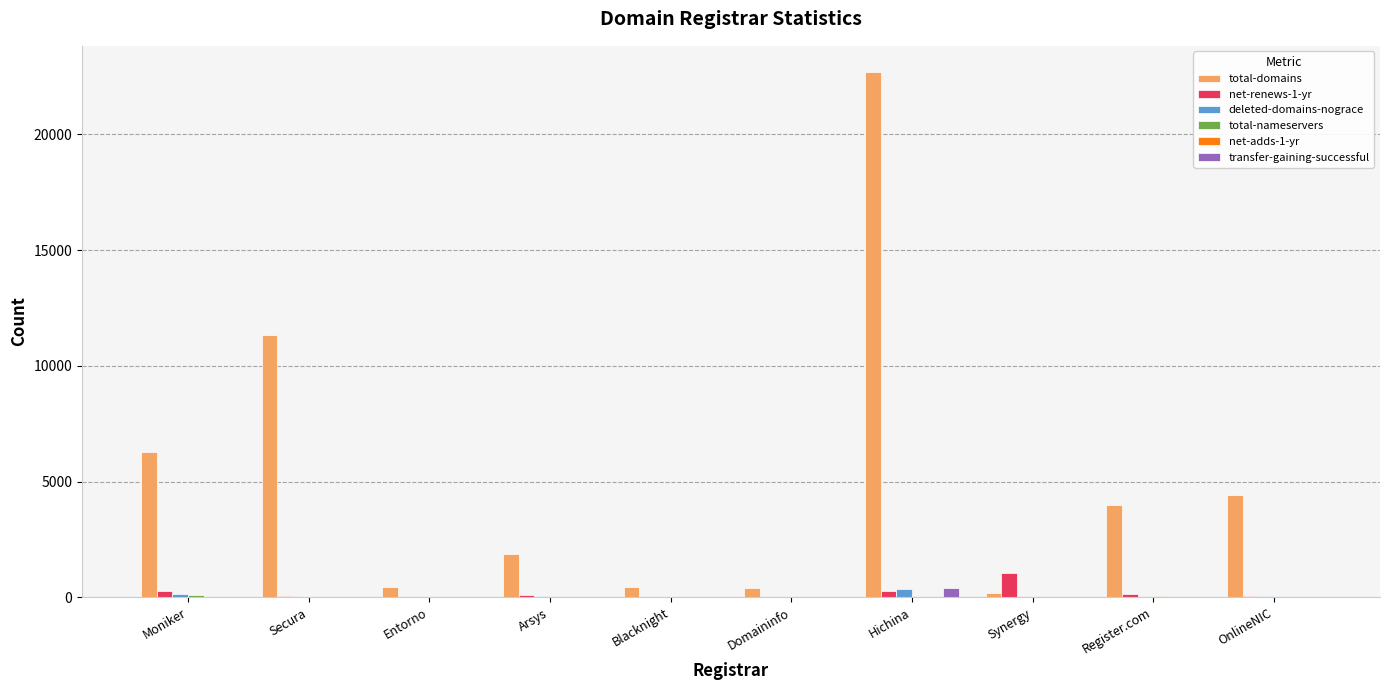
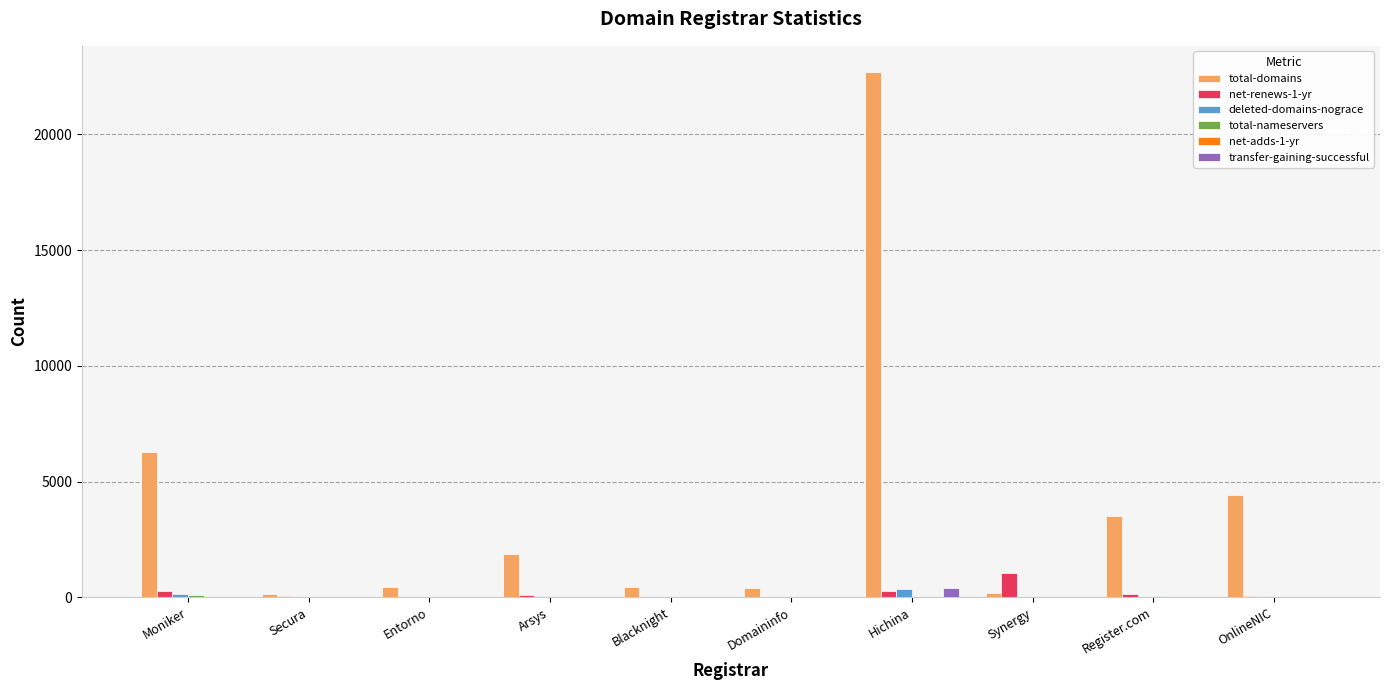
total-domains, Secura: 11300 -> 100
total-domains, Register.com: 4000 -> 3500
